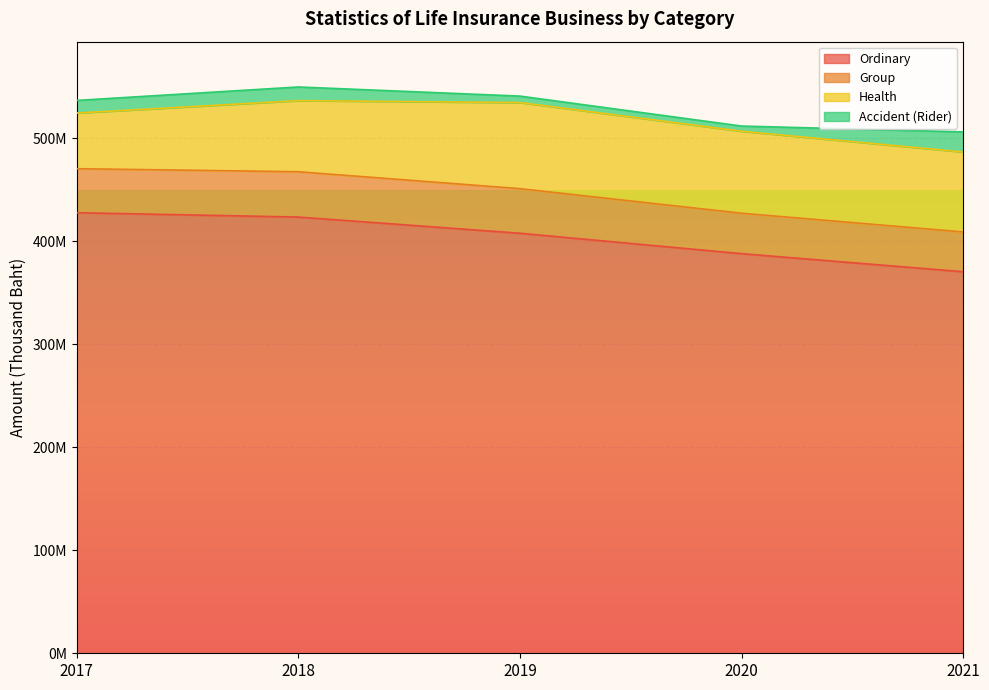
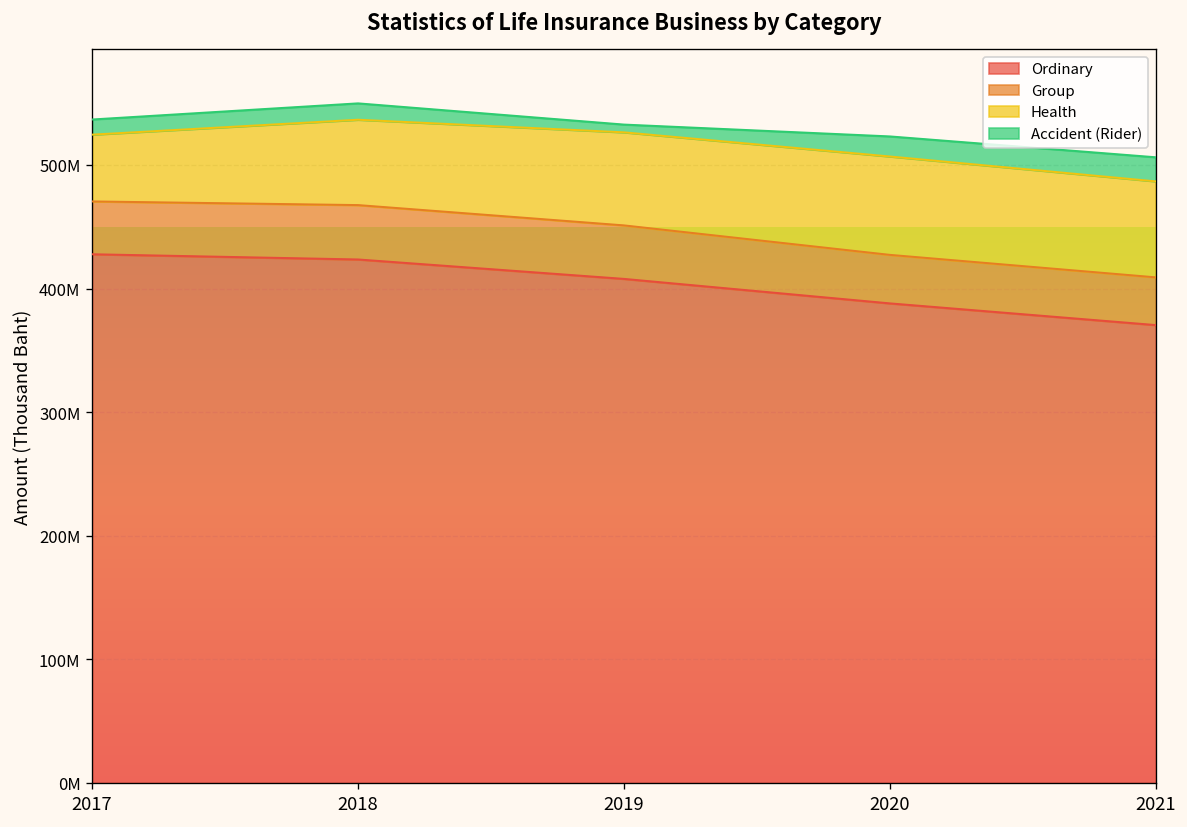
Health, 2019: 84000000 -> 75000000
Accident (Rider), 2020: 5000000 -> 16000000
